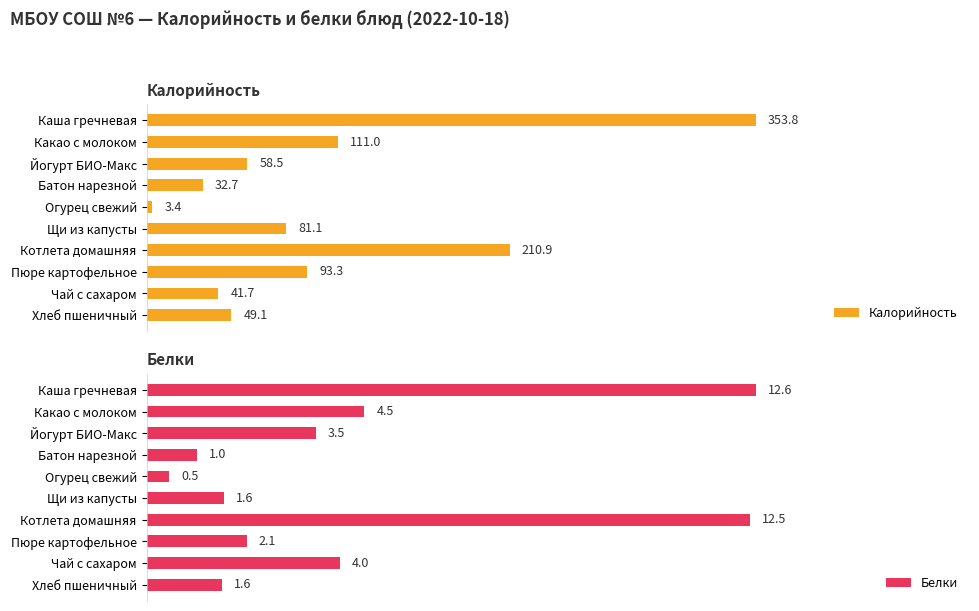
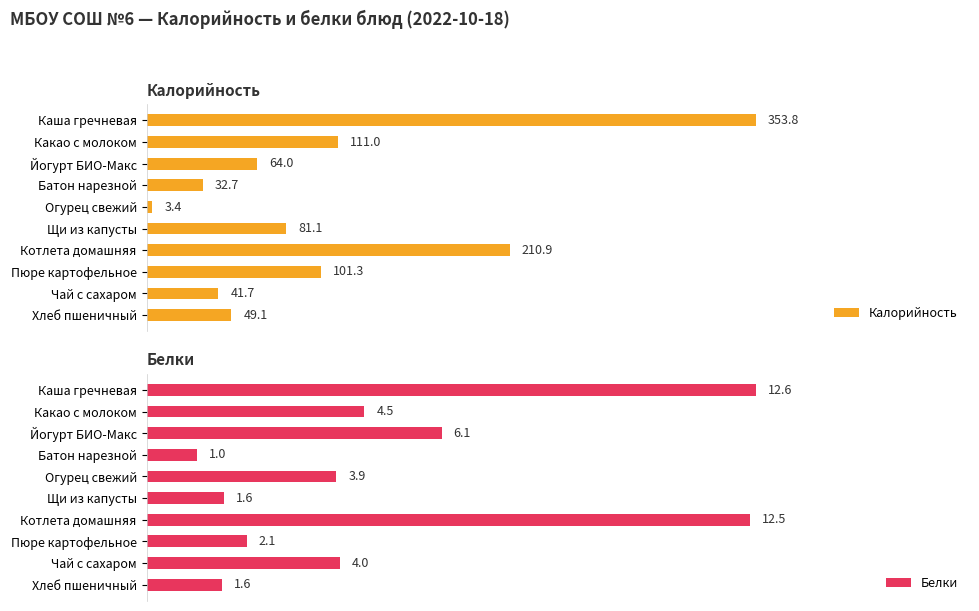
Калорийность, Йогурт БИО-Макс: 58.5 -> 64.0
Калорийность, Пюре картофельное: 93.3 -> 101.3
Белки, Йогурт БИО-Макс: 3.5 -> 6.1
Белки, Огурец свежий: 0.5 -> 3.9
